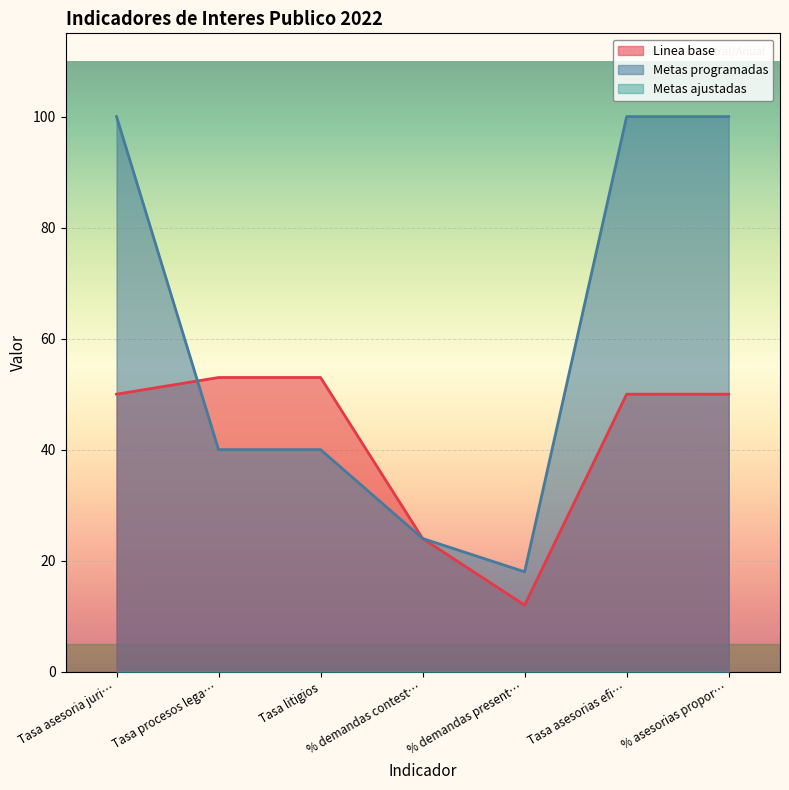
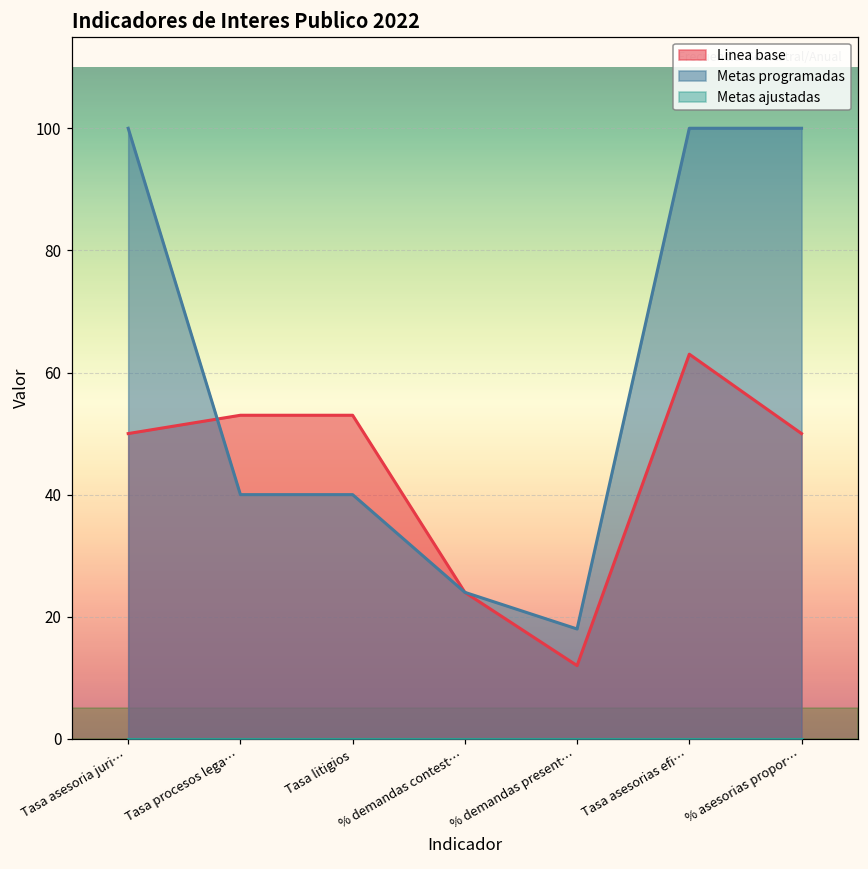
Linea base, Tasa asesorias efi…: 50 -> 63
